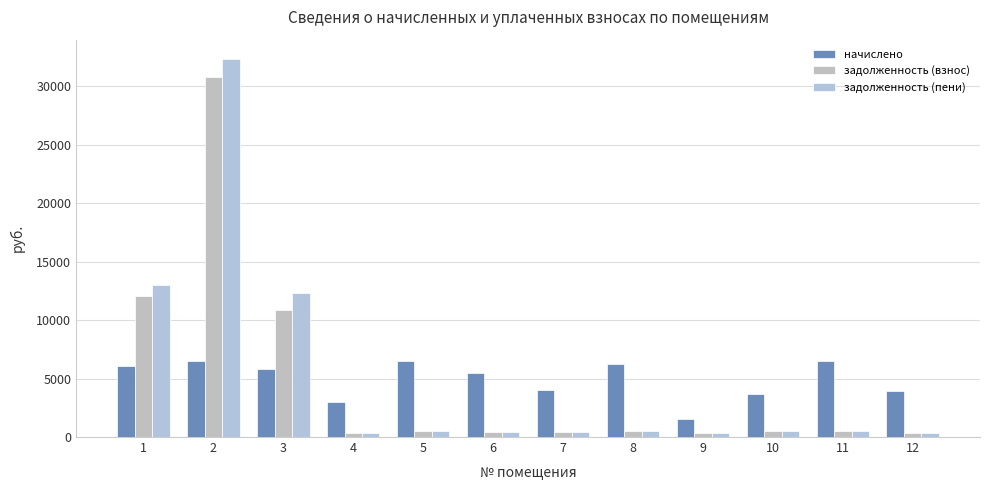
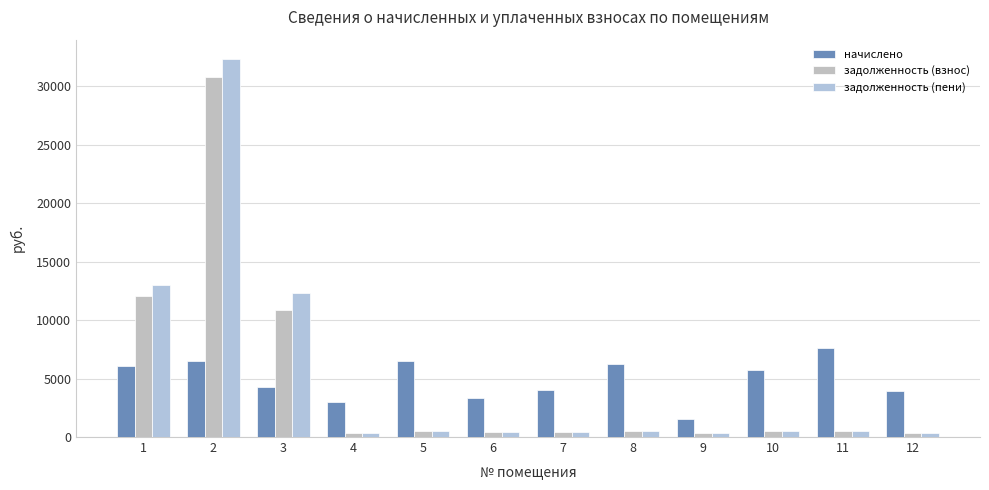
начислено, 3: 5800 -> 4300
начислено, 6: 5500 -> 3300
начислено, 10: 3700 -> 5700
начислено, 11: 6500 -> 7600
